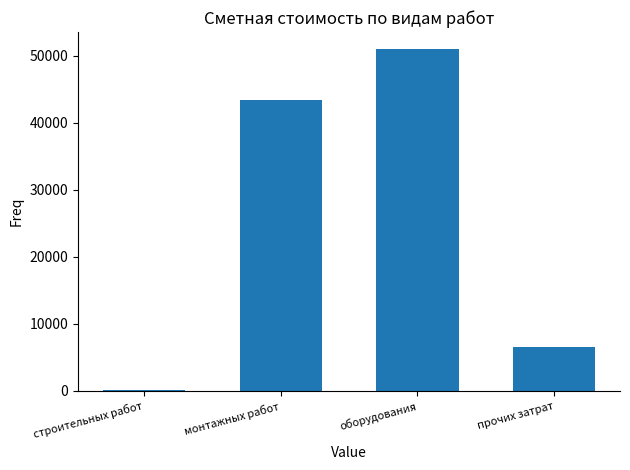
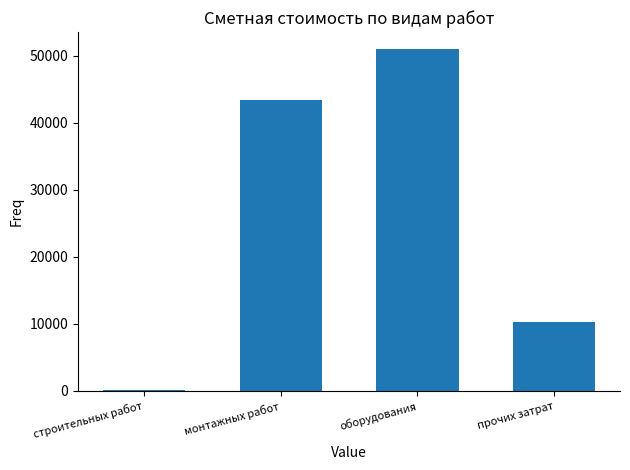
прочих затрат: 7000 -> 10000
